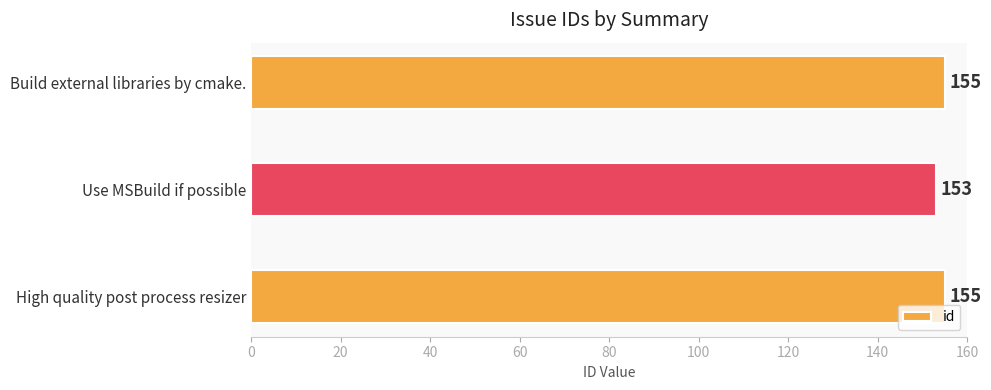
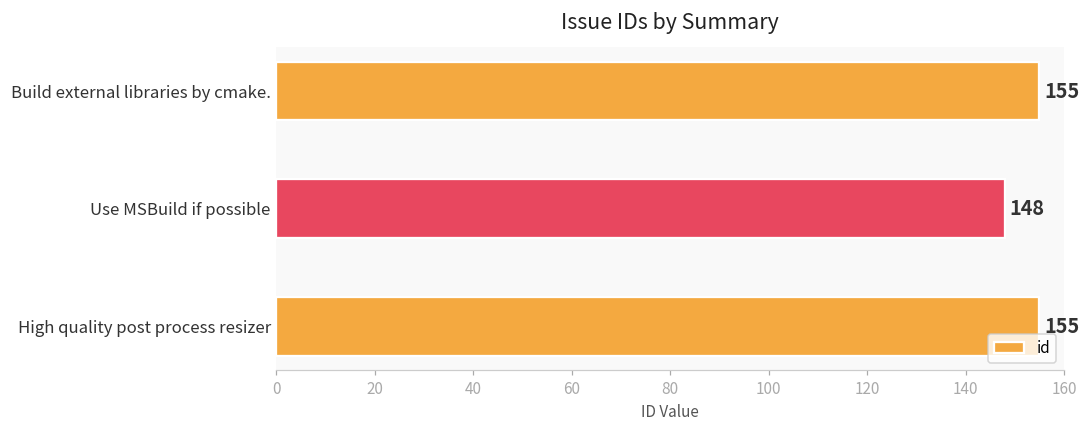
Use MSBuild if possible: 153 -> 148
